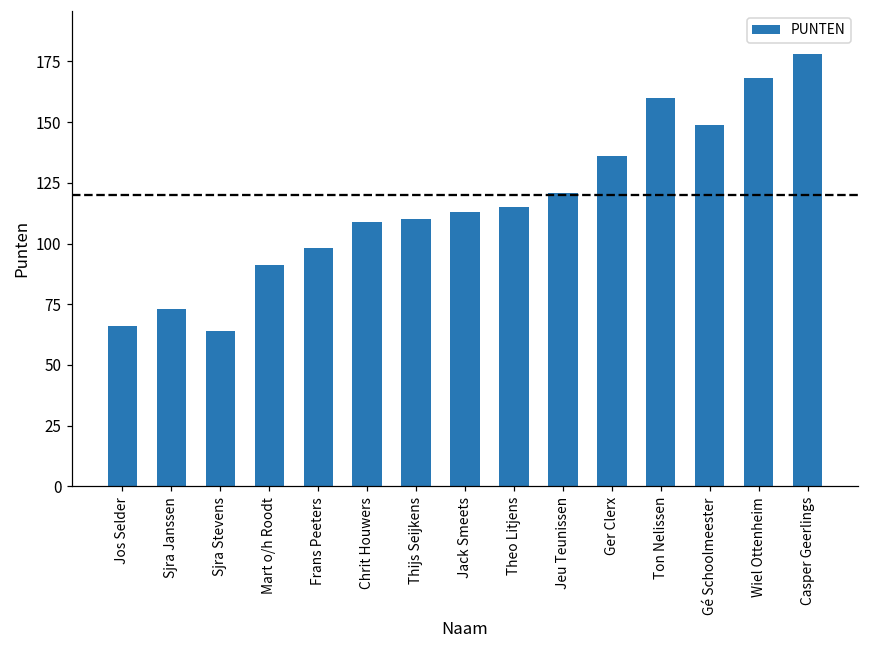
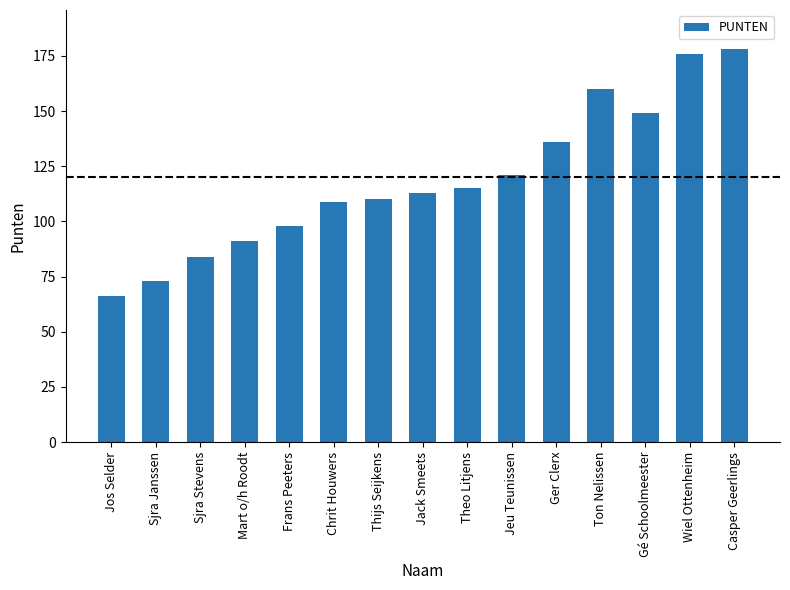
Sjra Stevens: 64 -> 84
Wiel Ottenheim: 168 -> 176
